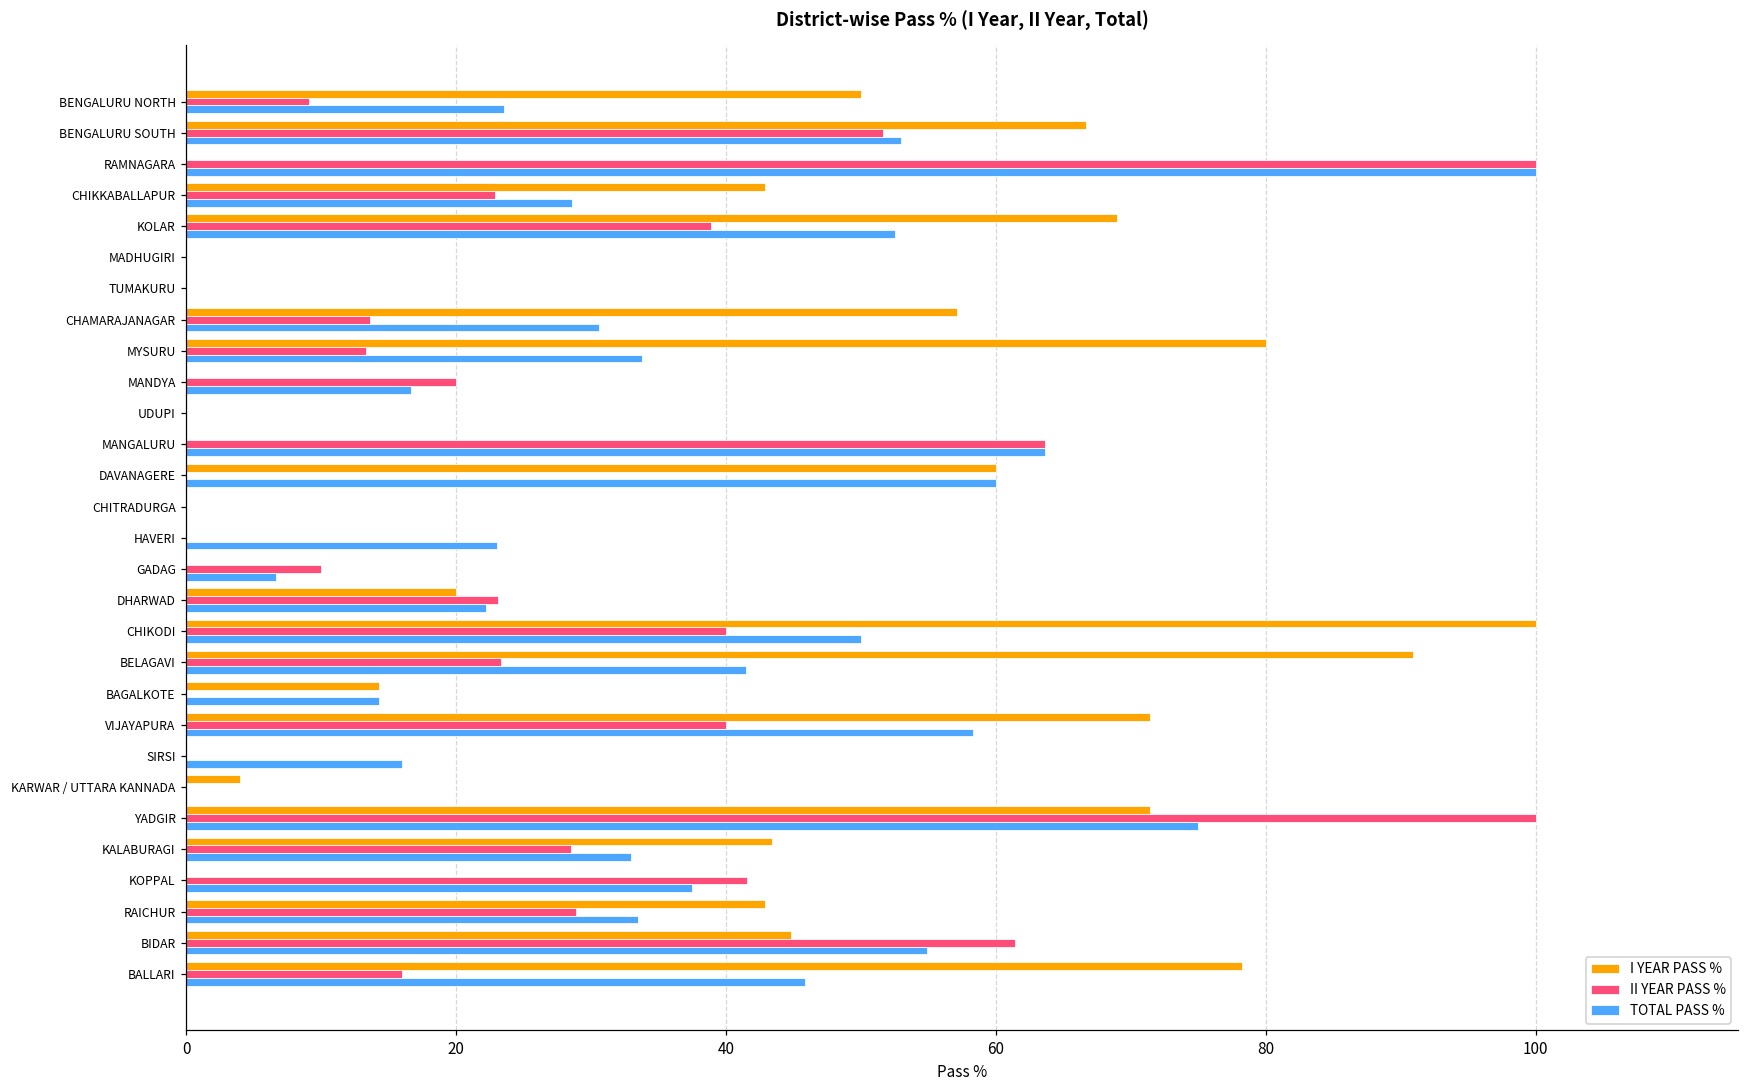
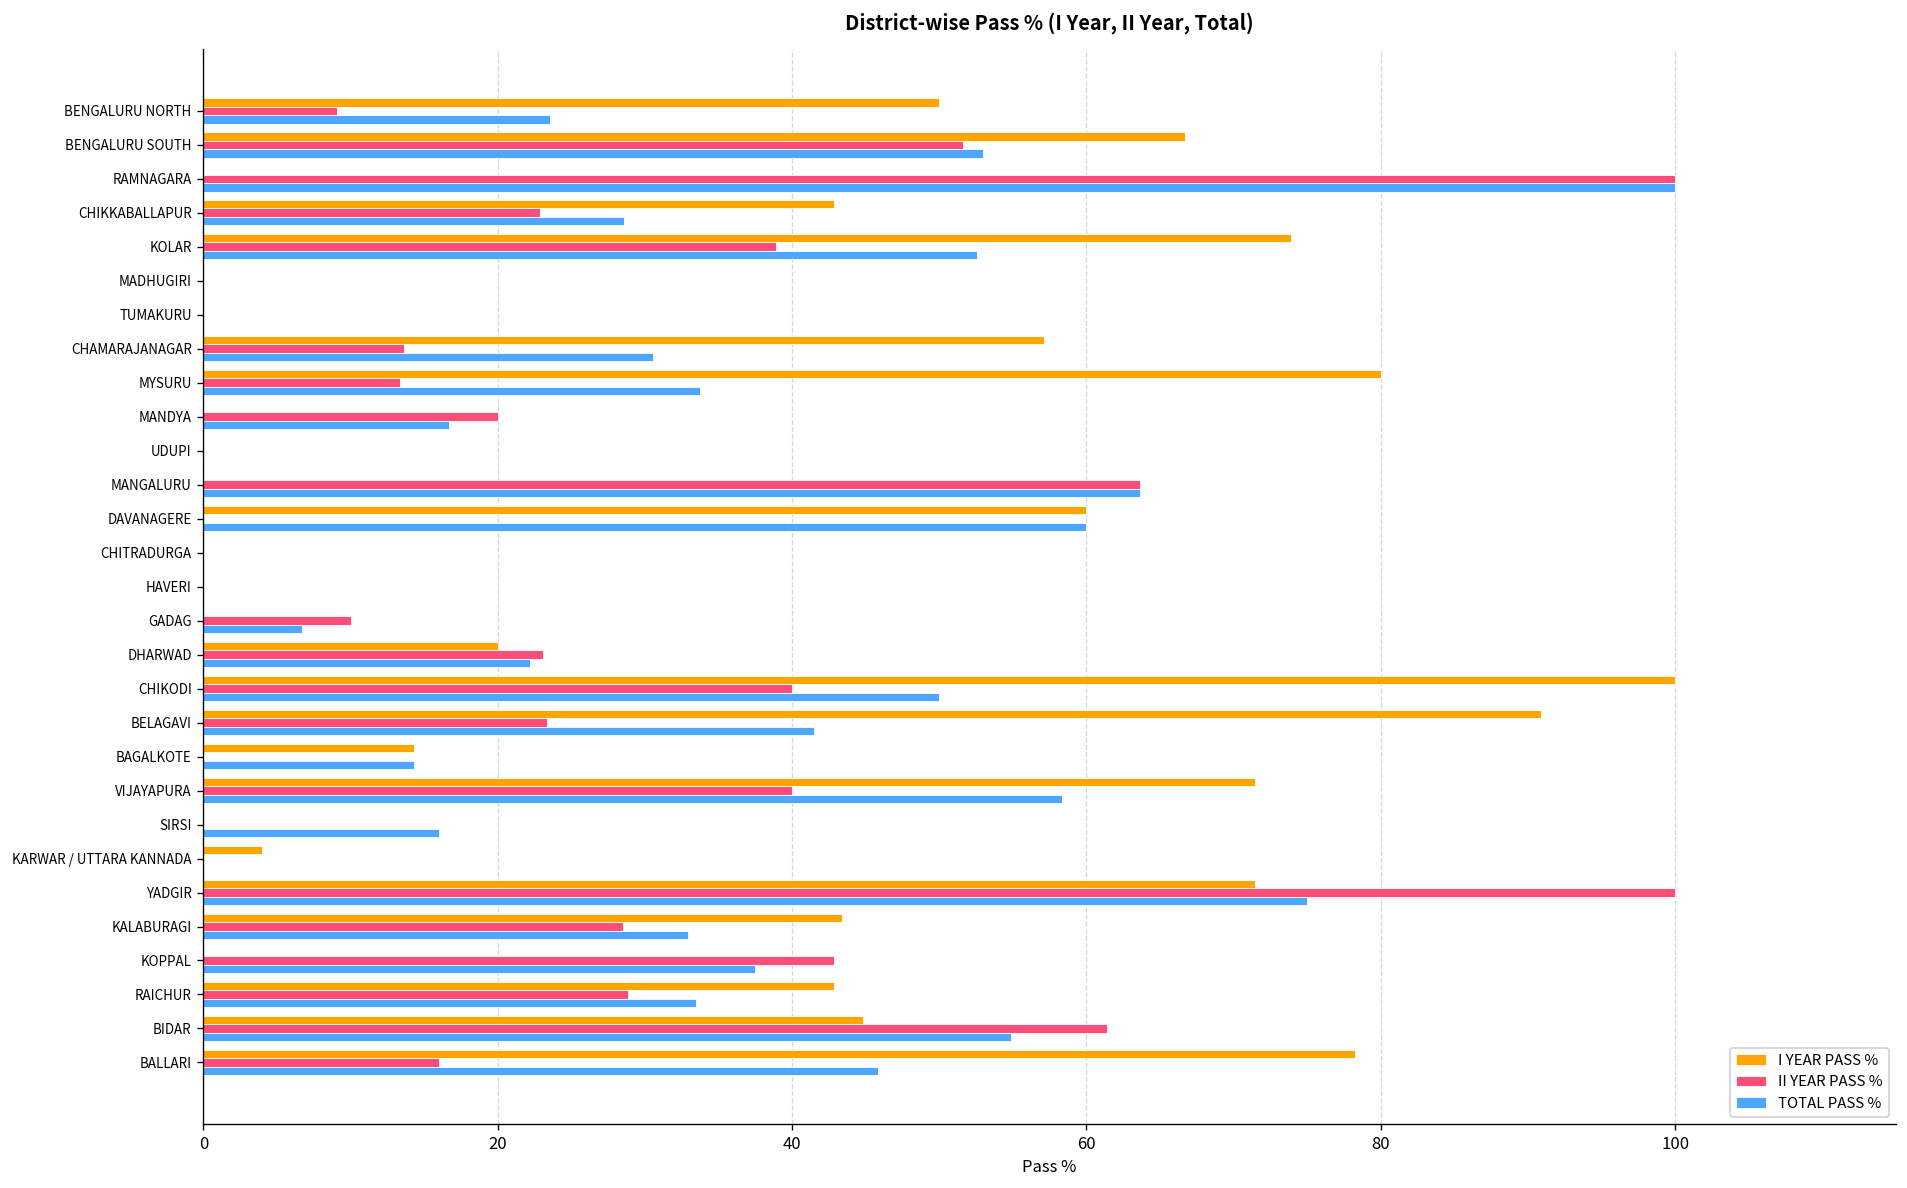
I YEAR PASS %, KOLAR: 69.0 -> 73.9
TOTAL PASS %, HAVERI: 23 -> 0
II YEAR PASS %, KOPPAL: 41.6 -> 42.9
